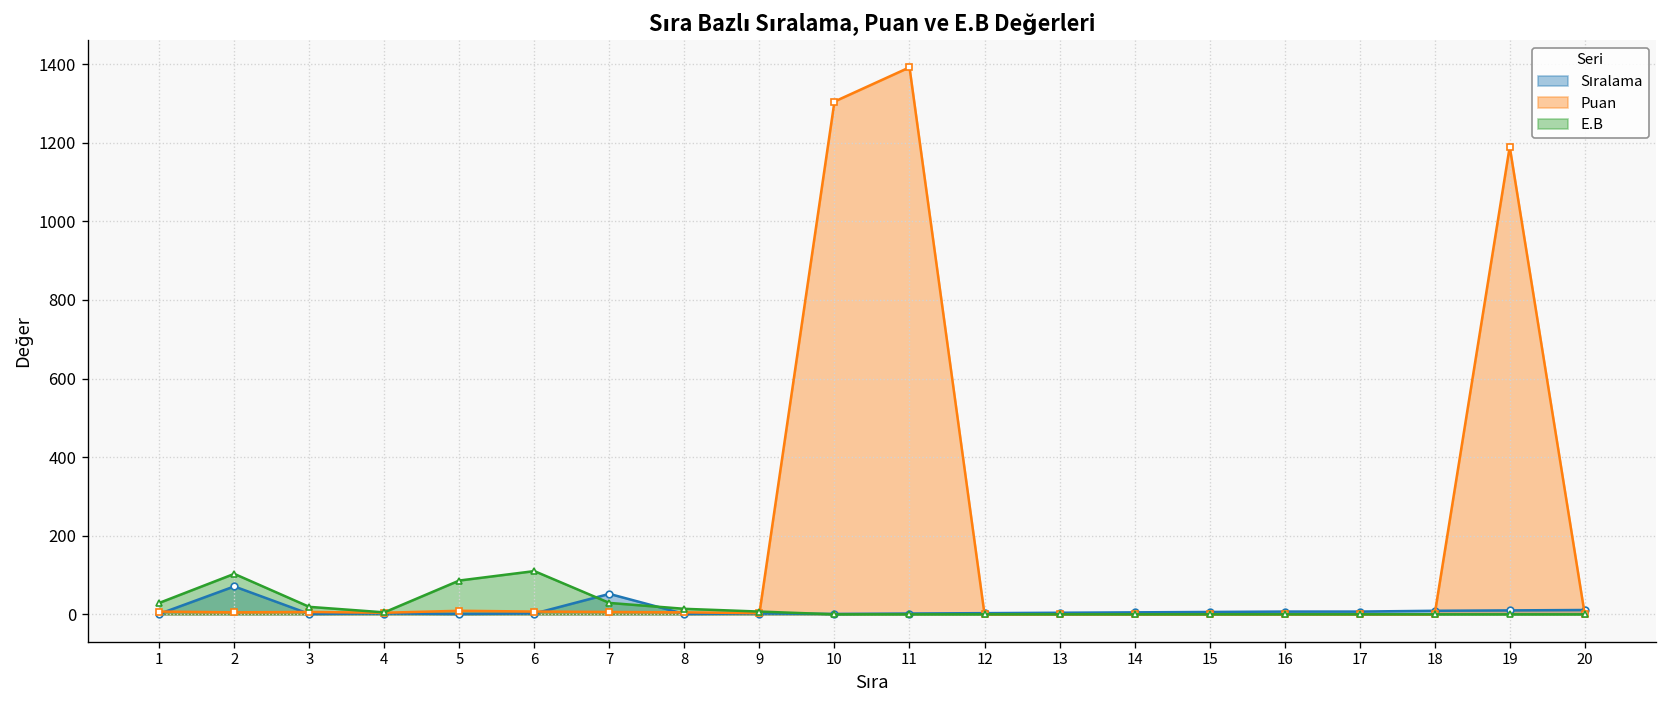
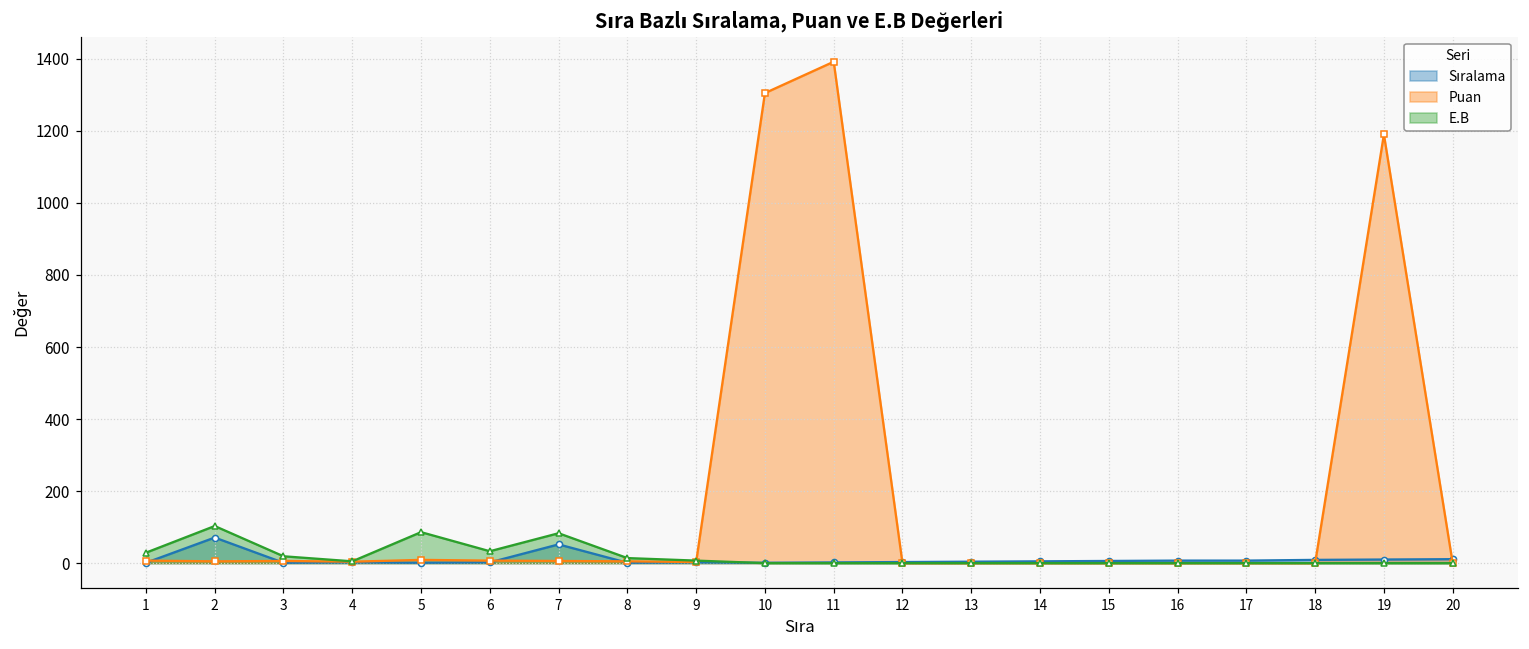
E.B, 6: 110 -> 30
E.B, 7: 30 -> 80
